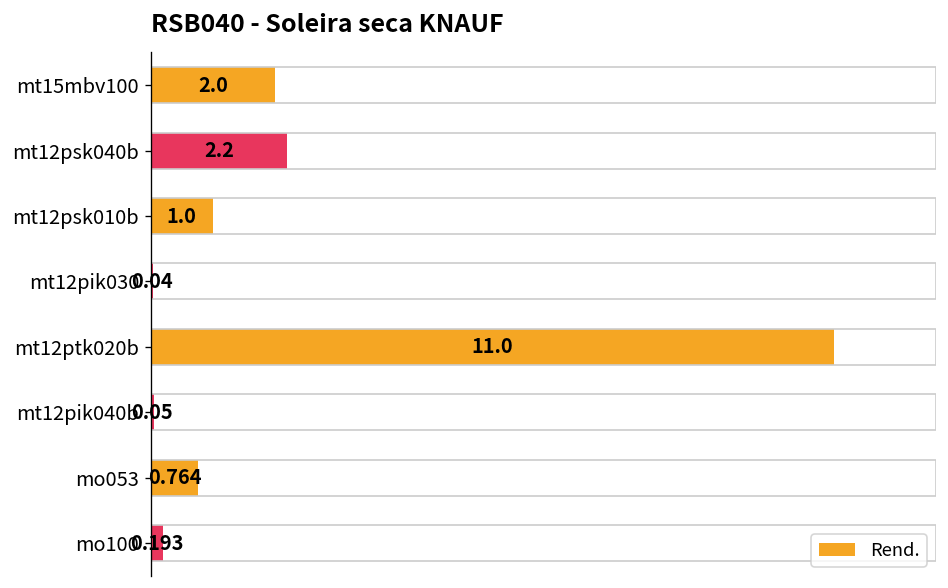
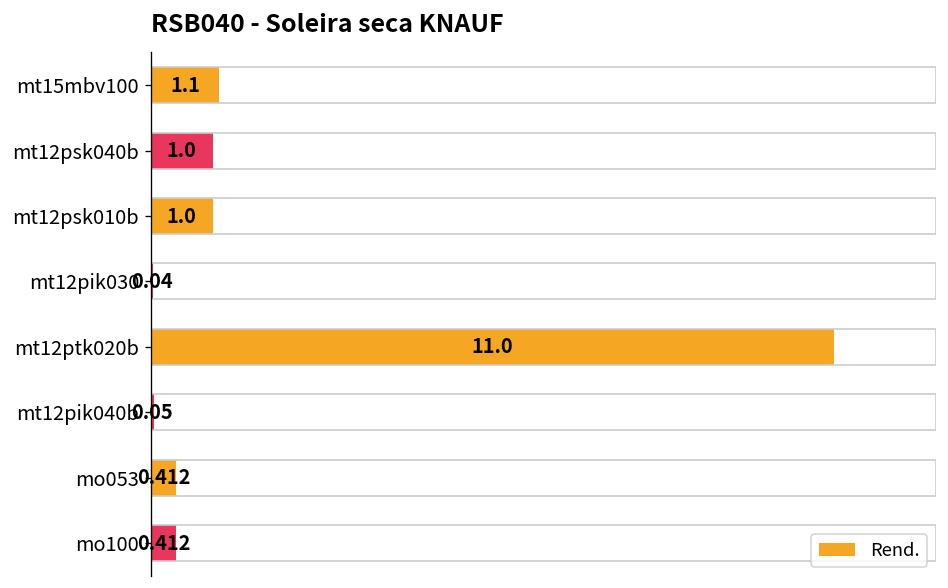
mt15mbv100: 2.0 -> 1.1
mt12psk040b: 2.2 -> 1.0
mo053: 0.764 -> 0.412
mo100: 0.193 -> 0.412
